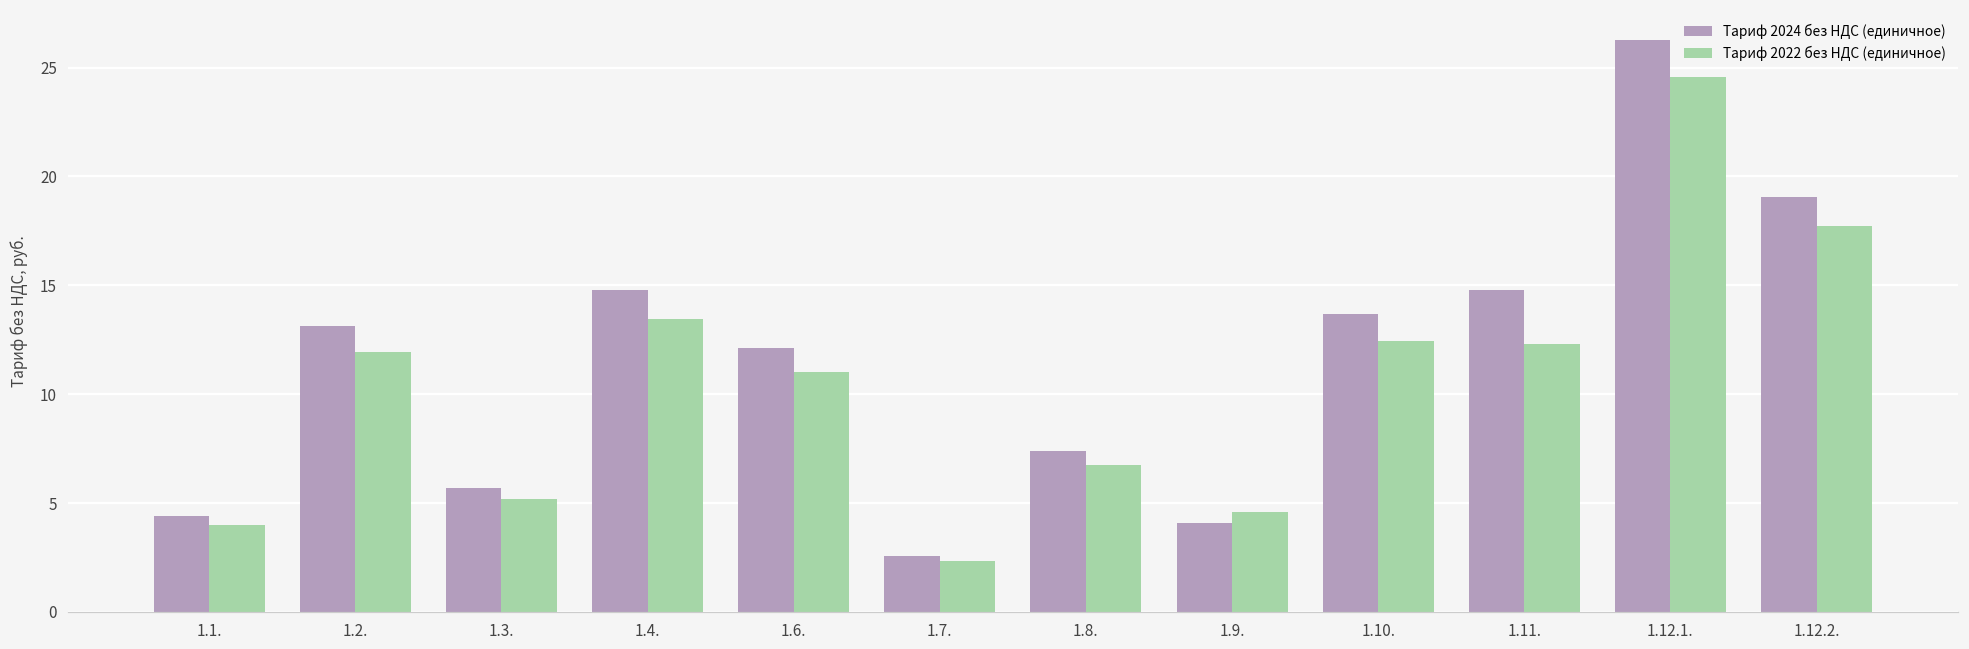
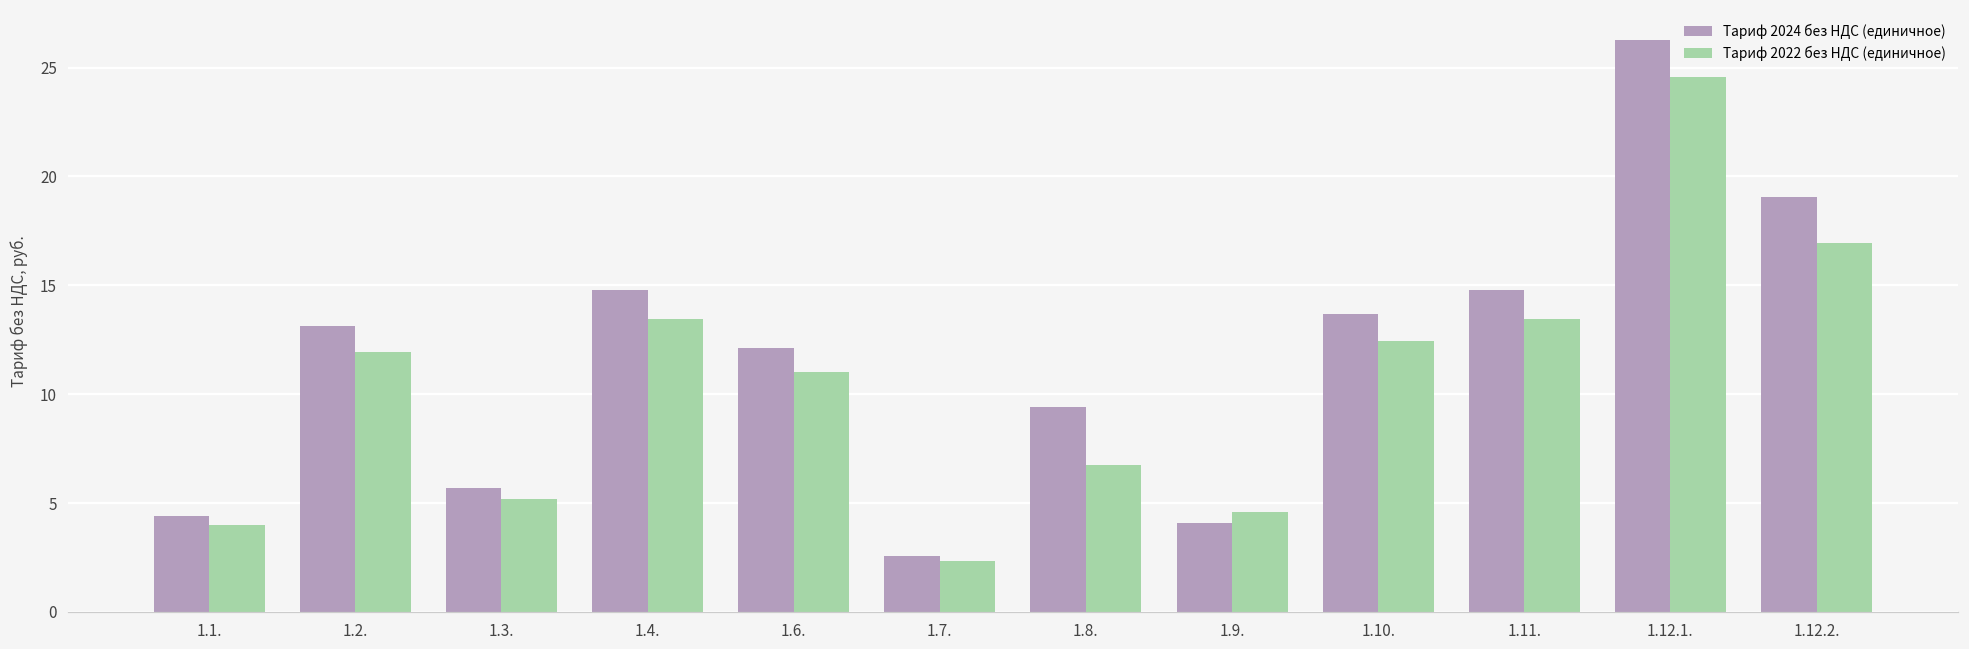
Тариф 2024 без НДС (единичное), 1.8.: 7.4 -> 9.4
Тариф 2022 без НДС (единичное), 1.11.: 12.3 -> 13.4
Тариф 2022 без НДС (единичное), 1.12.2.: 17.7 -> 16.9
